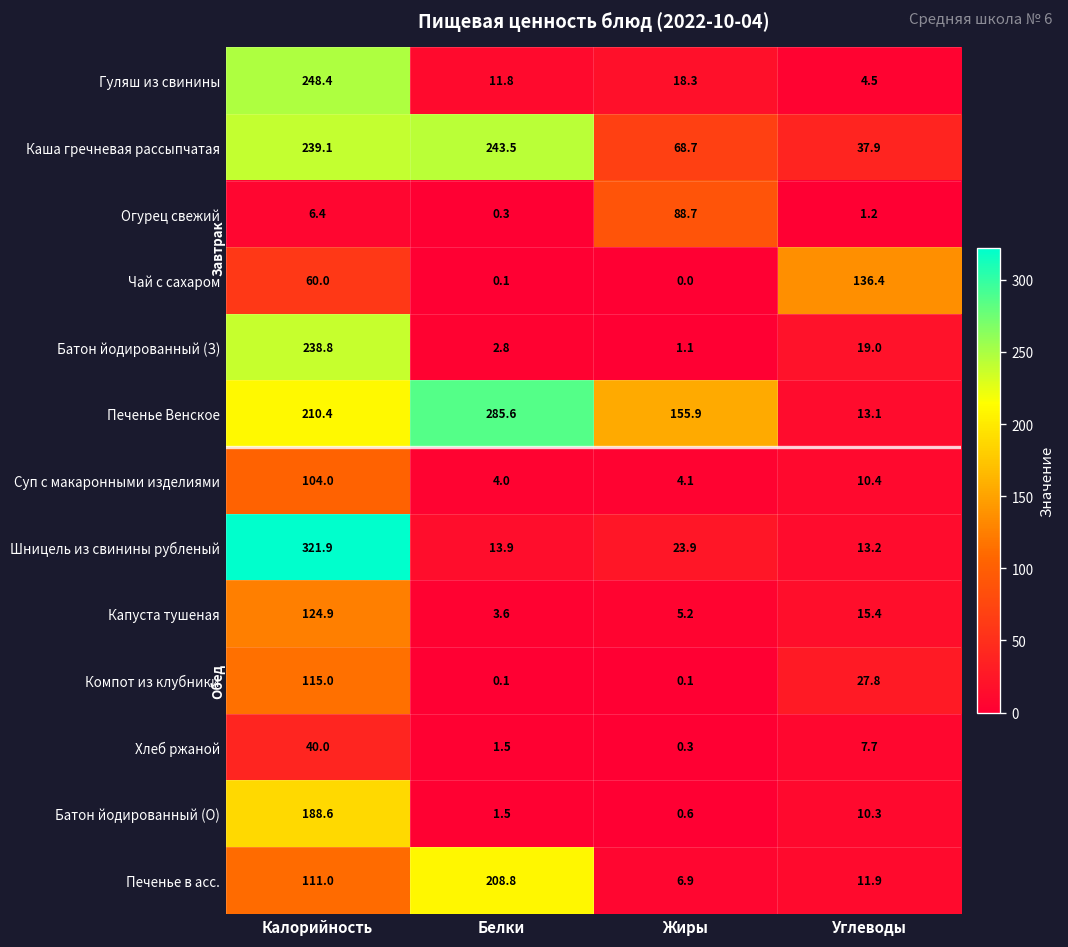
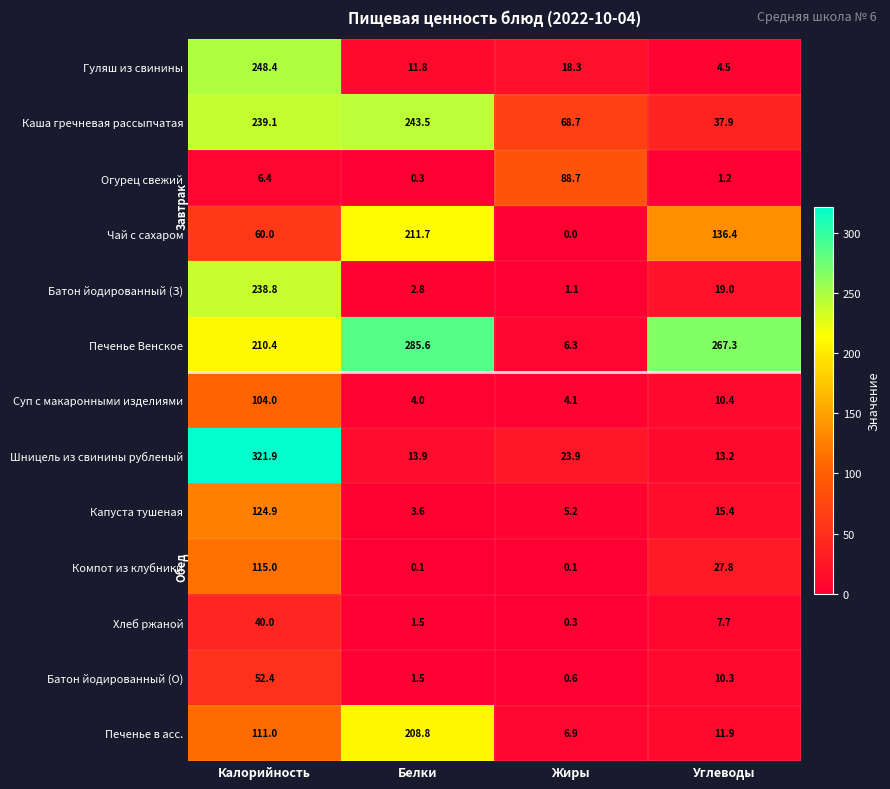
Чай с сахаром, Белки: 0.1 -> 211.7
Печенье Венское, Жиры: 155.9 -> 6.3
Печенье Венское, Углеводы: 13.1 -> 267.3
Батон йодированный (О), Калорийность: 188.6 -> 52.4
